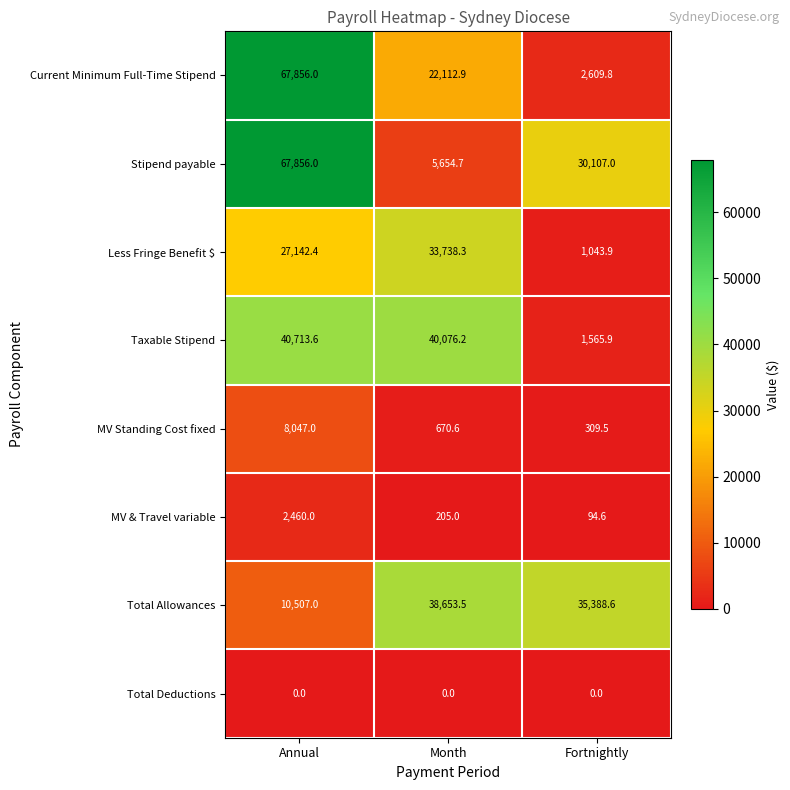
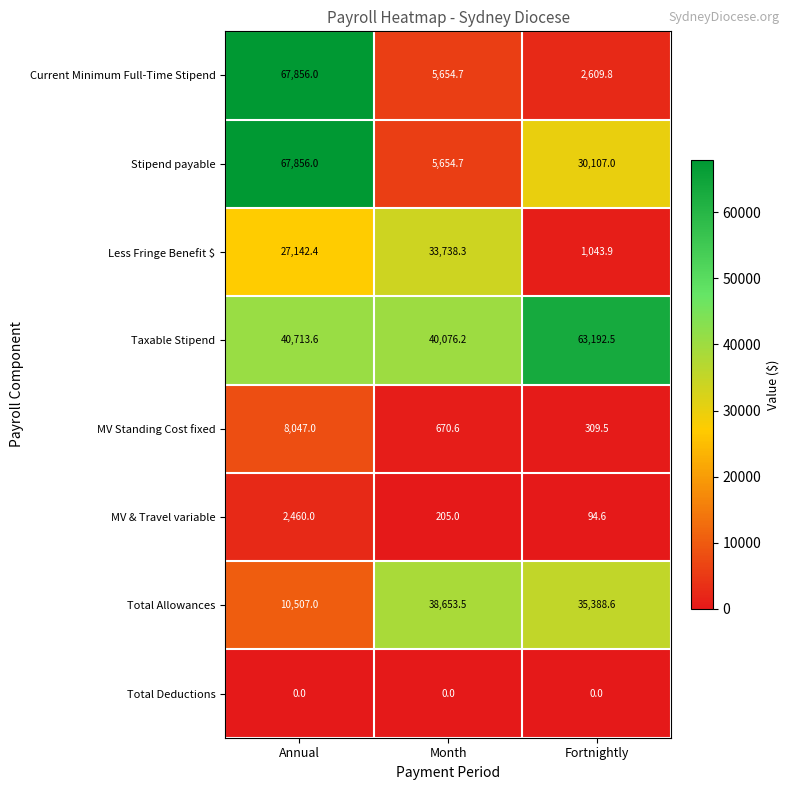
Current Minimum Full-Time Stipend, Month: 22,112.9 -> 5,654.7
Taxable Stipend, Fortnightly: 1,565.9 -> 63,192.5
